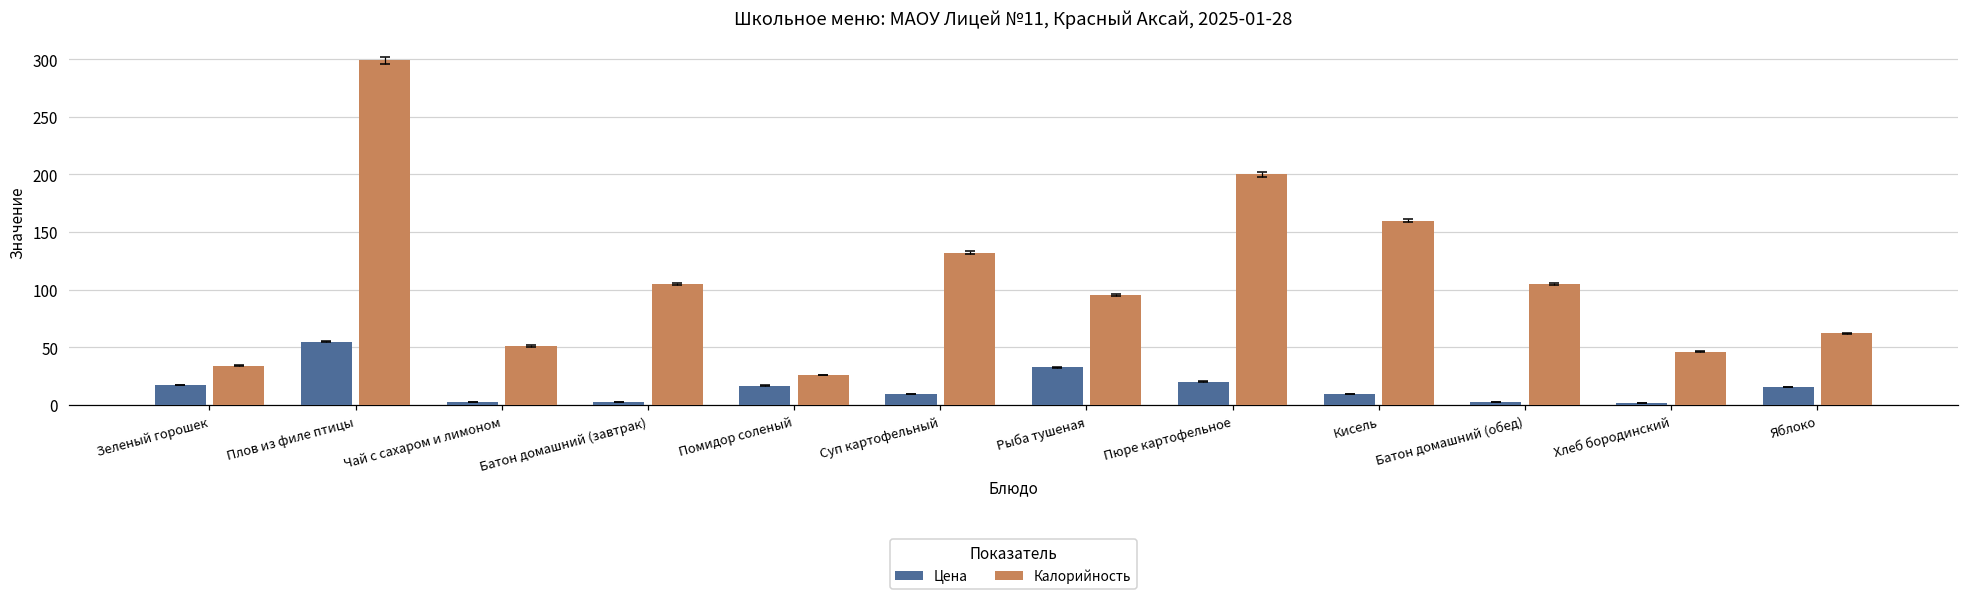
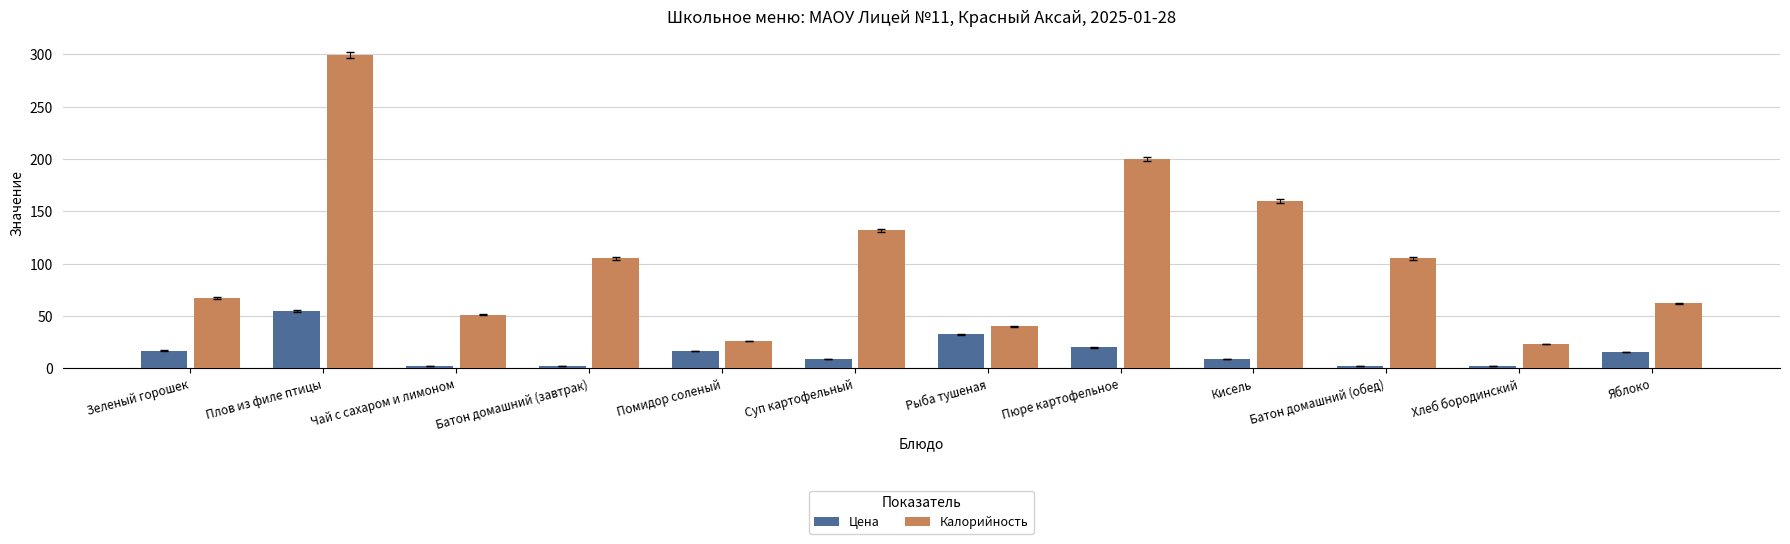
Калорийность, Зеленый горошек: 34 -> 67
Калорийность, Рыба тушеная: 95 -> 40
Калорийность, Хлеб бородинский: 46 -> 23
